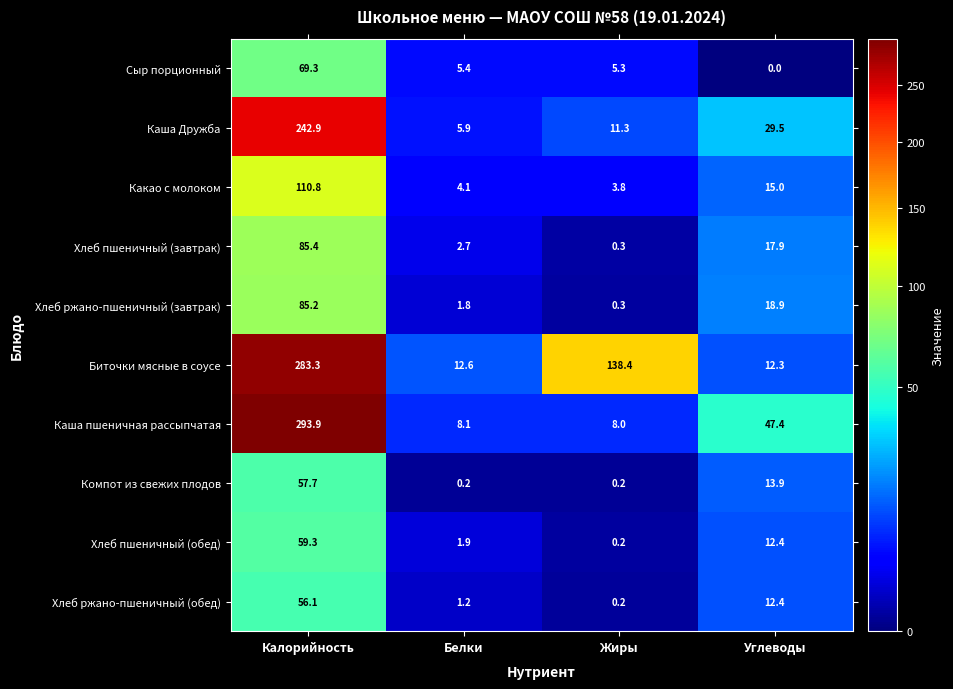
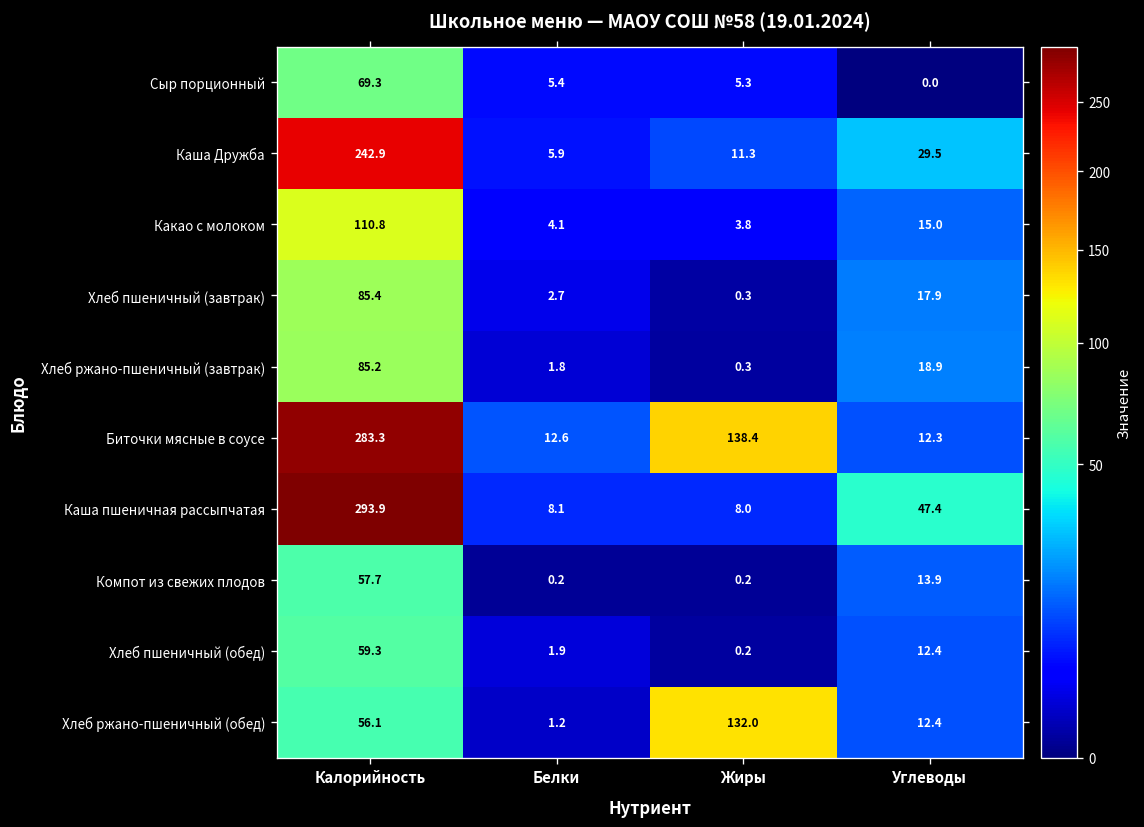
Хлеб ржано-пшеничный (обед), Жиры: 0.2 -> 132.0
